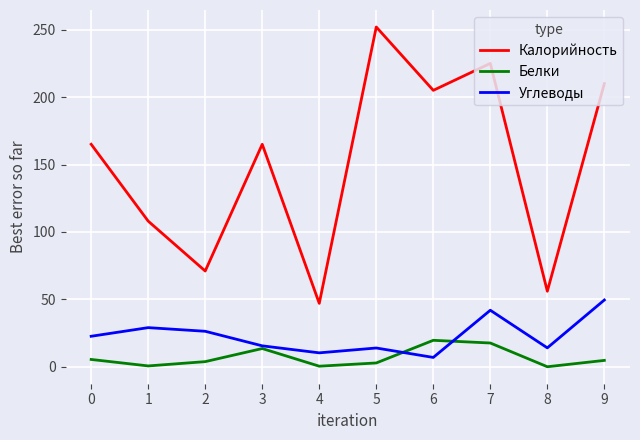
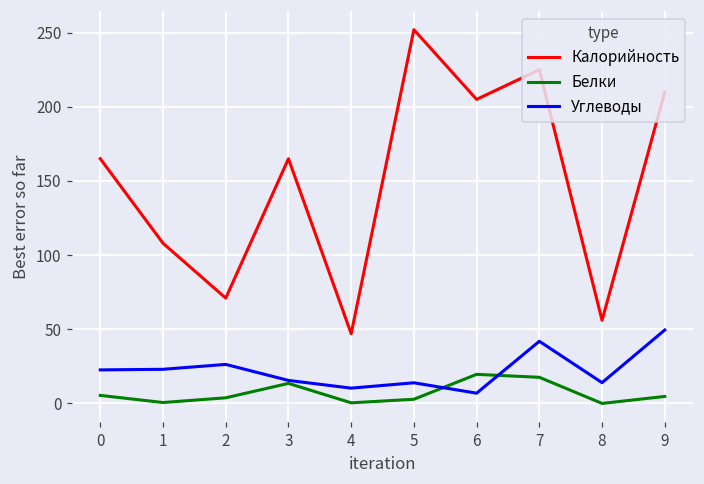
Углеводы, 1: 29 -> 23
